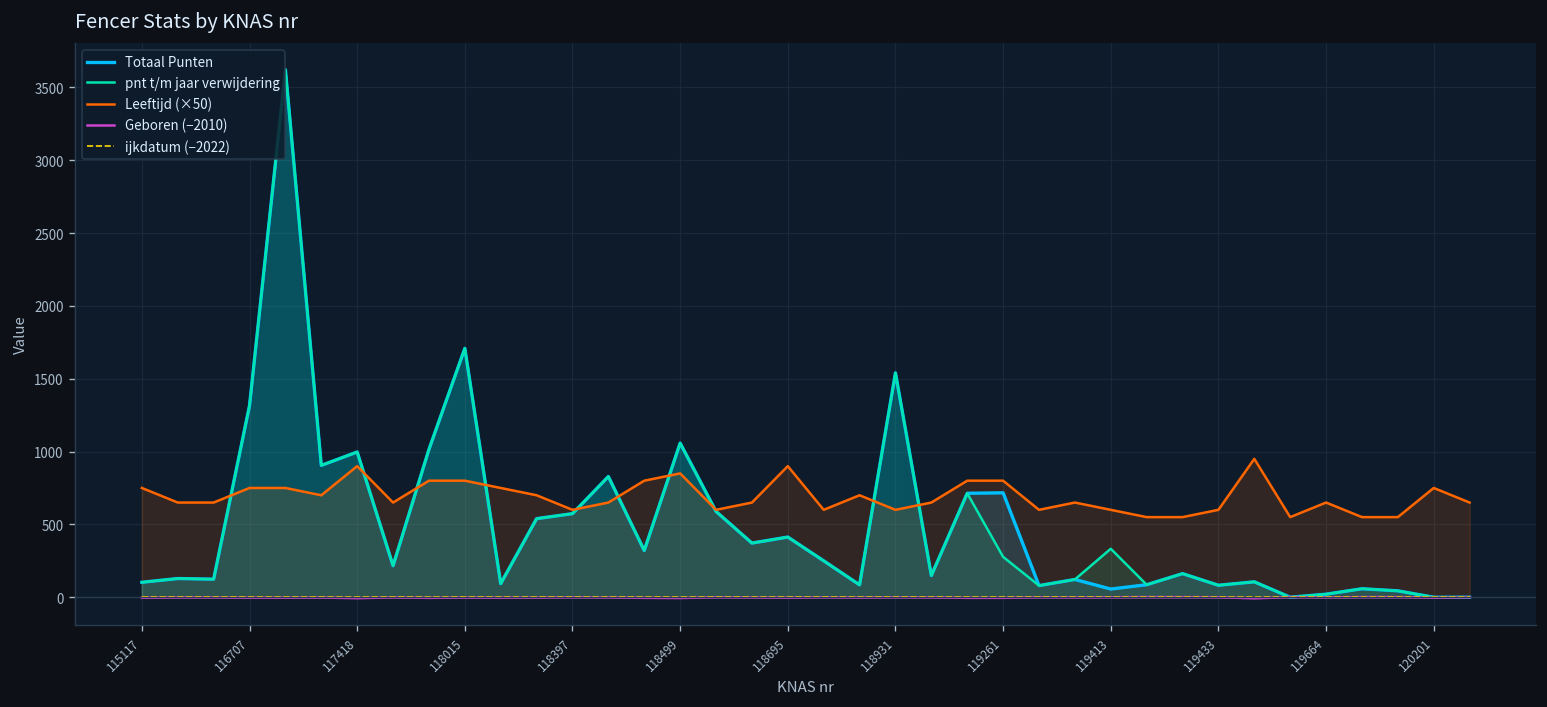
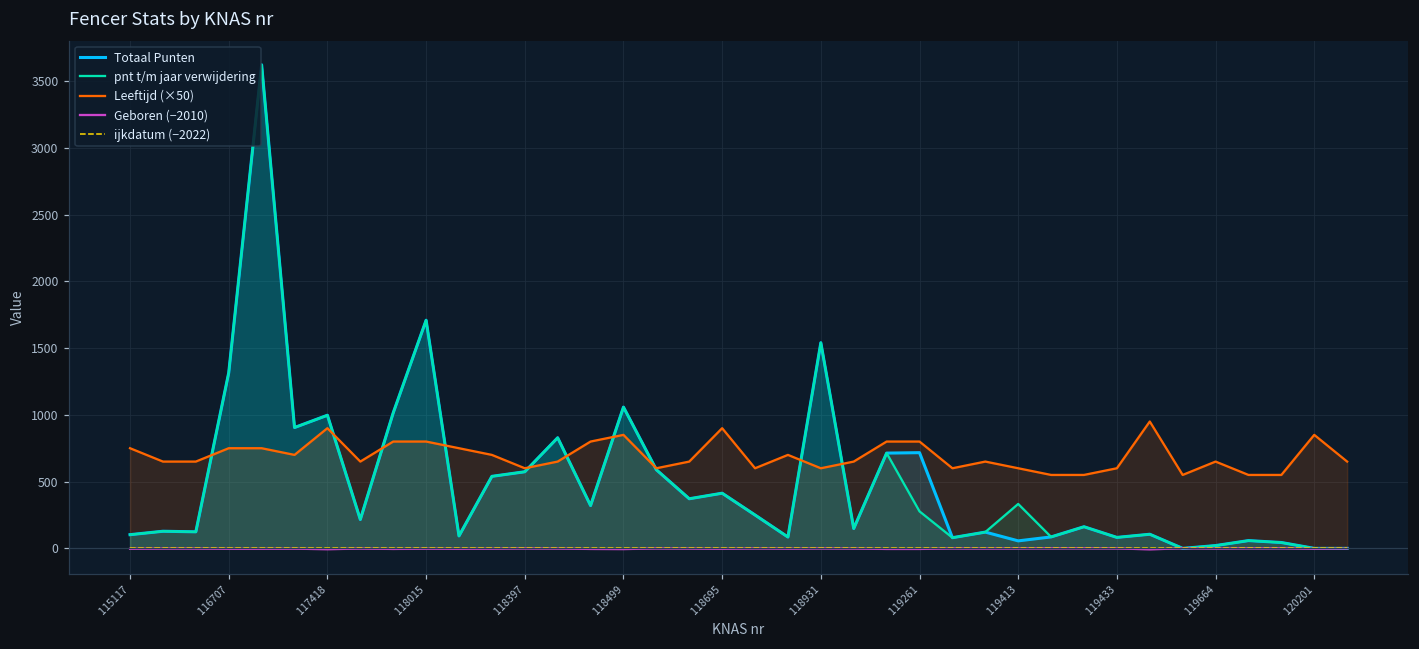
Leeftijd (×50), 120201: 750 -> 850
